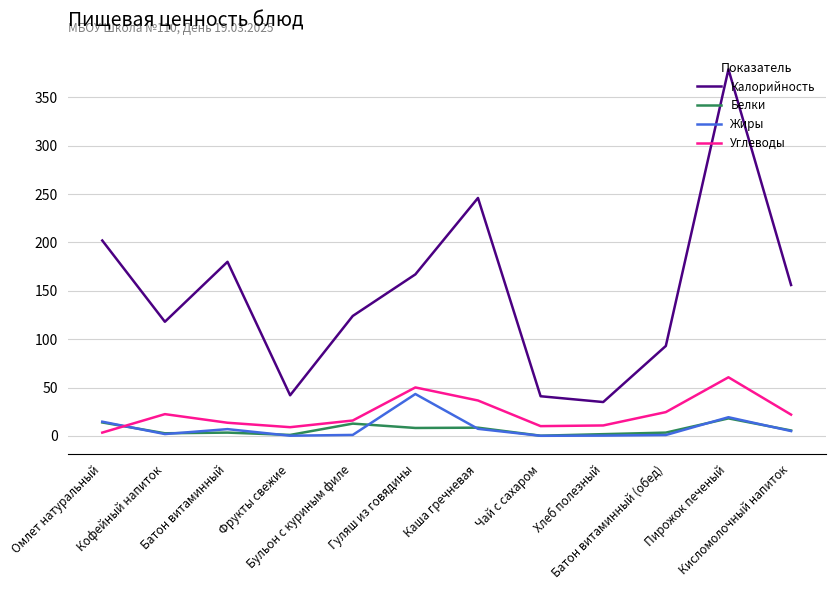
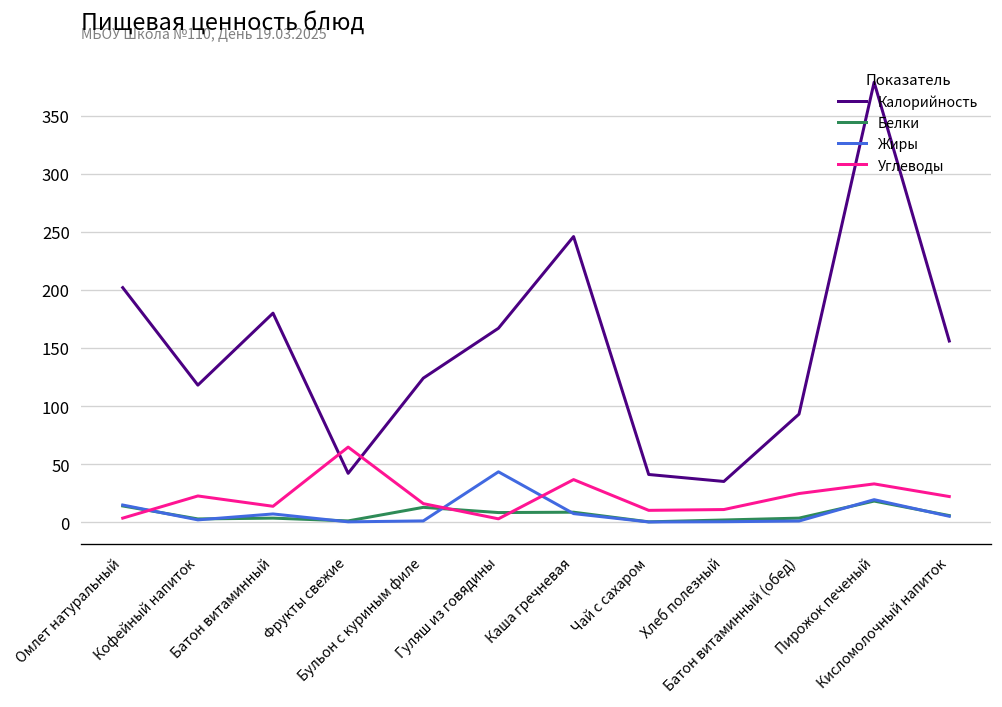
Углеводы, Фрукты свежие: 10 -> 60
Углеводы, Гуляш из говядины: 50 -> 0
Углеводы, Пирожок печеный: 60 -> 30
